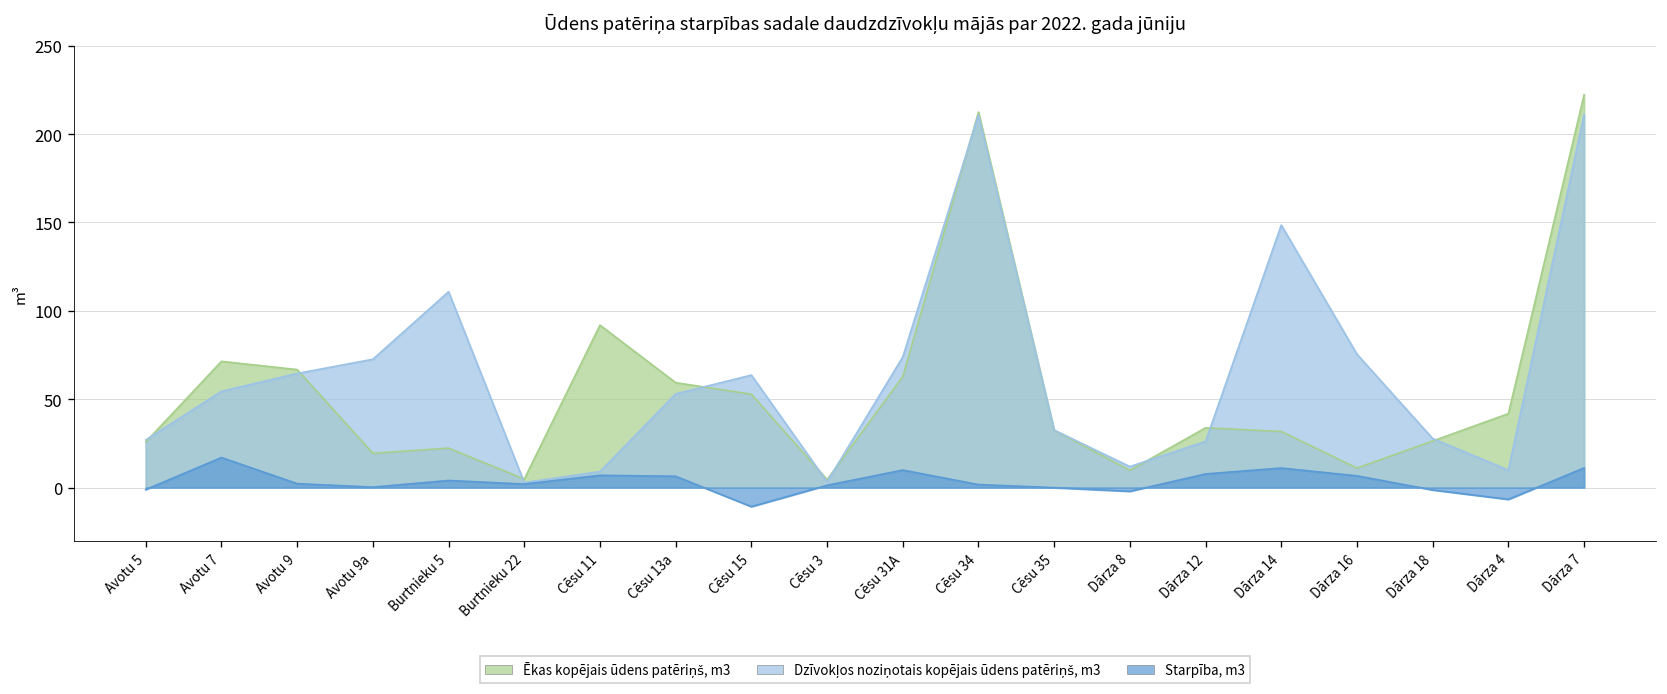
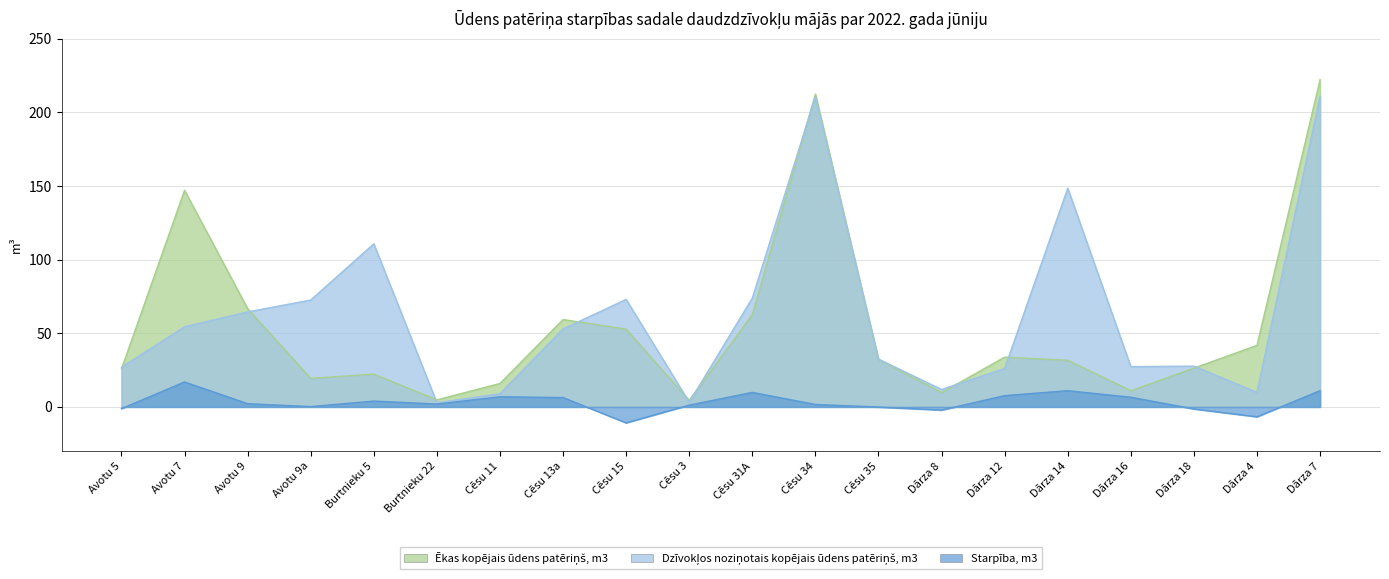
Ēkas kopējais ūdens patēriņš, m3, Avotu 7: 71 -> 147
Ēkas kopējais ūdens patēriņš, m3, Cēsu 11: 92 -> 16
Dzīvokļos noziņotais kopējais ūdens patēriņš, m3, Cēsu 15: 64 -> 73
Dzīvokļos noziņotais kopējais ūdens patēriņš, m3, Dārza 16: 75 -> 27
